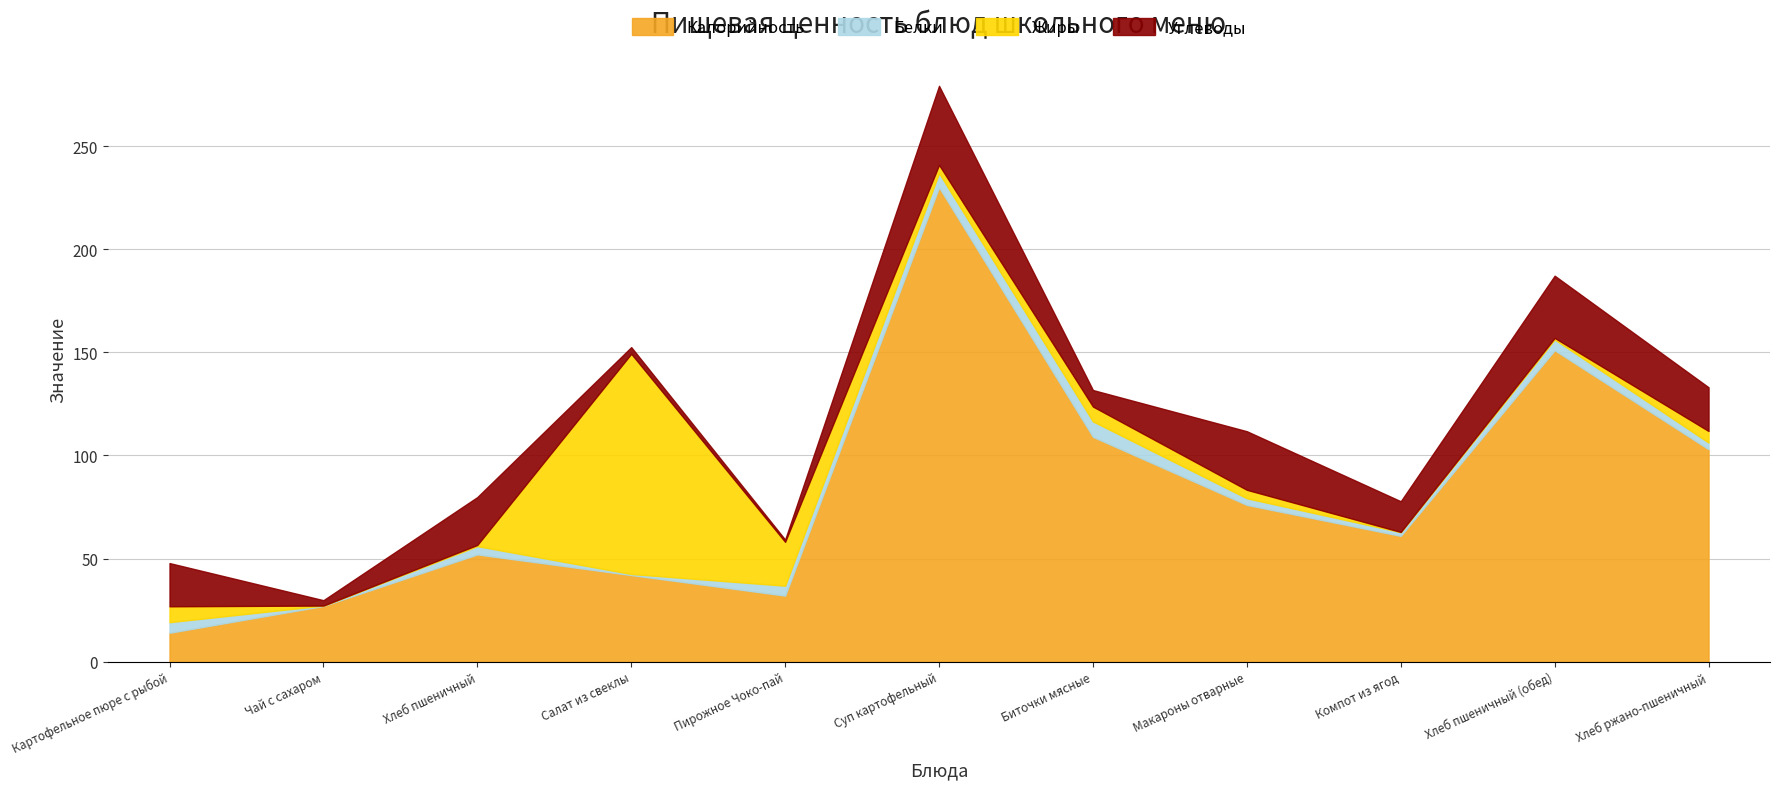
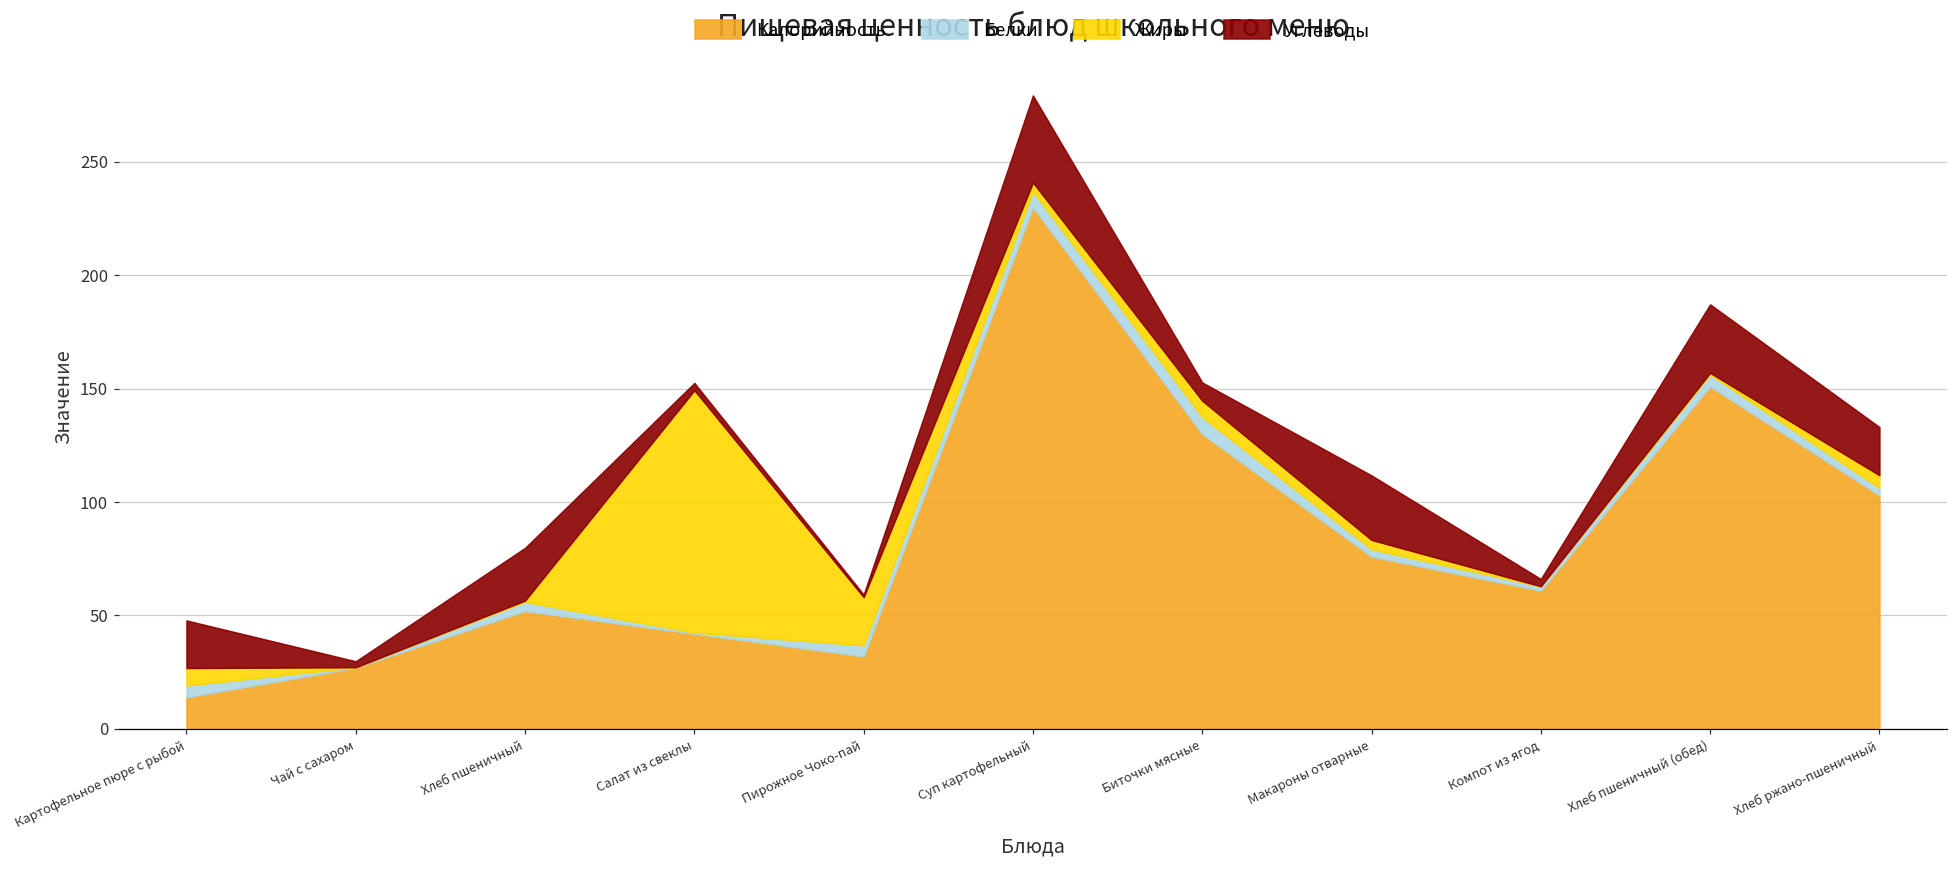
Калорийность, Биточки мясные: 109 -> 130
Углеводы, Компот из ягод: 15 -> 3
